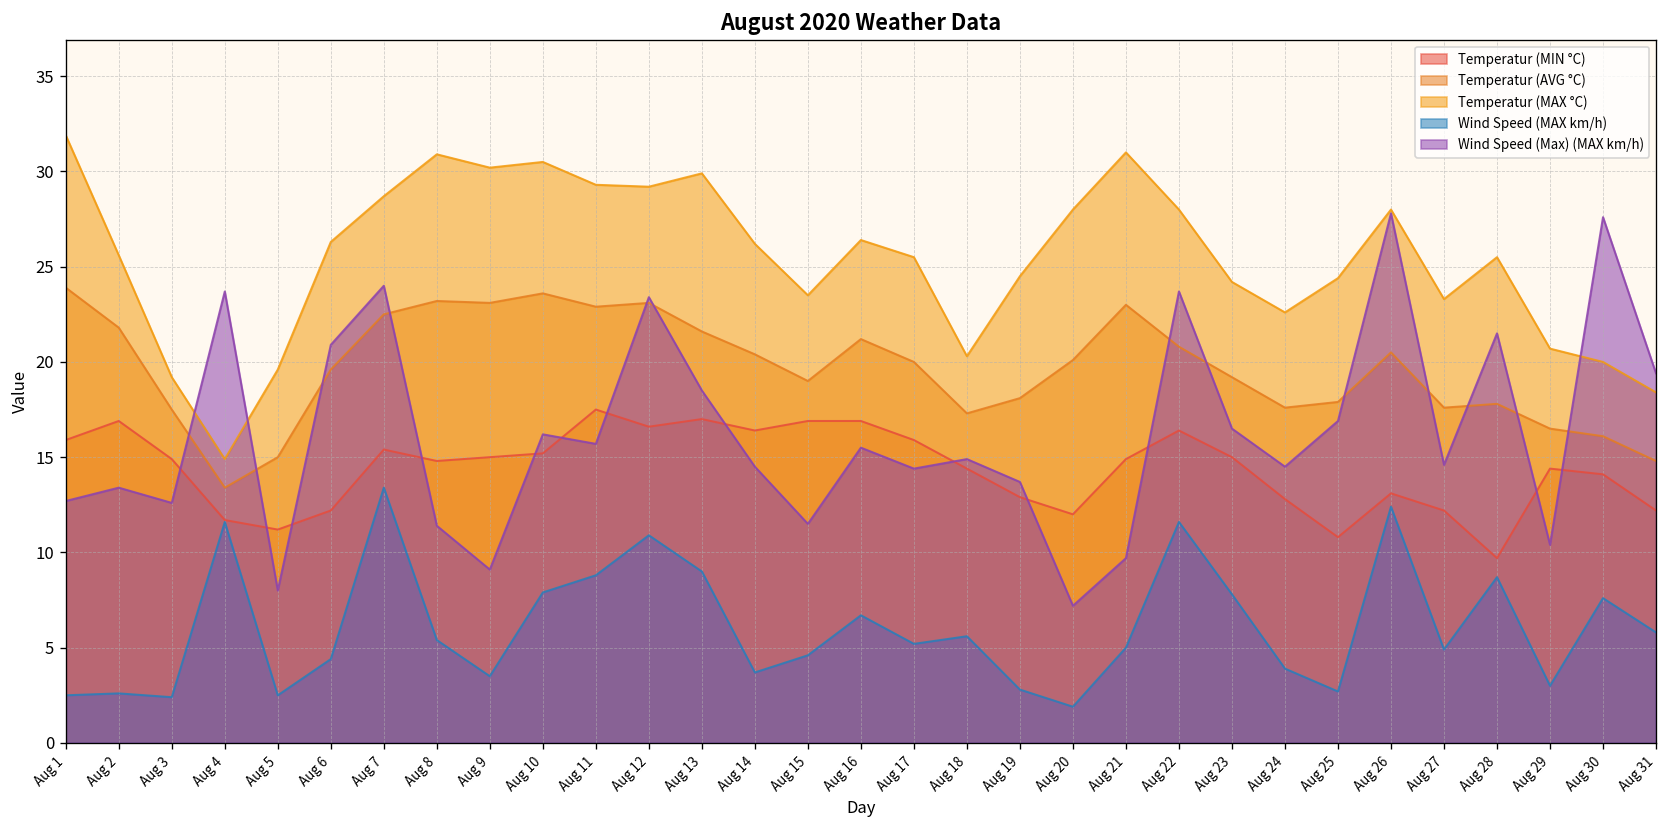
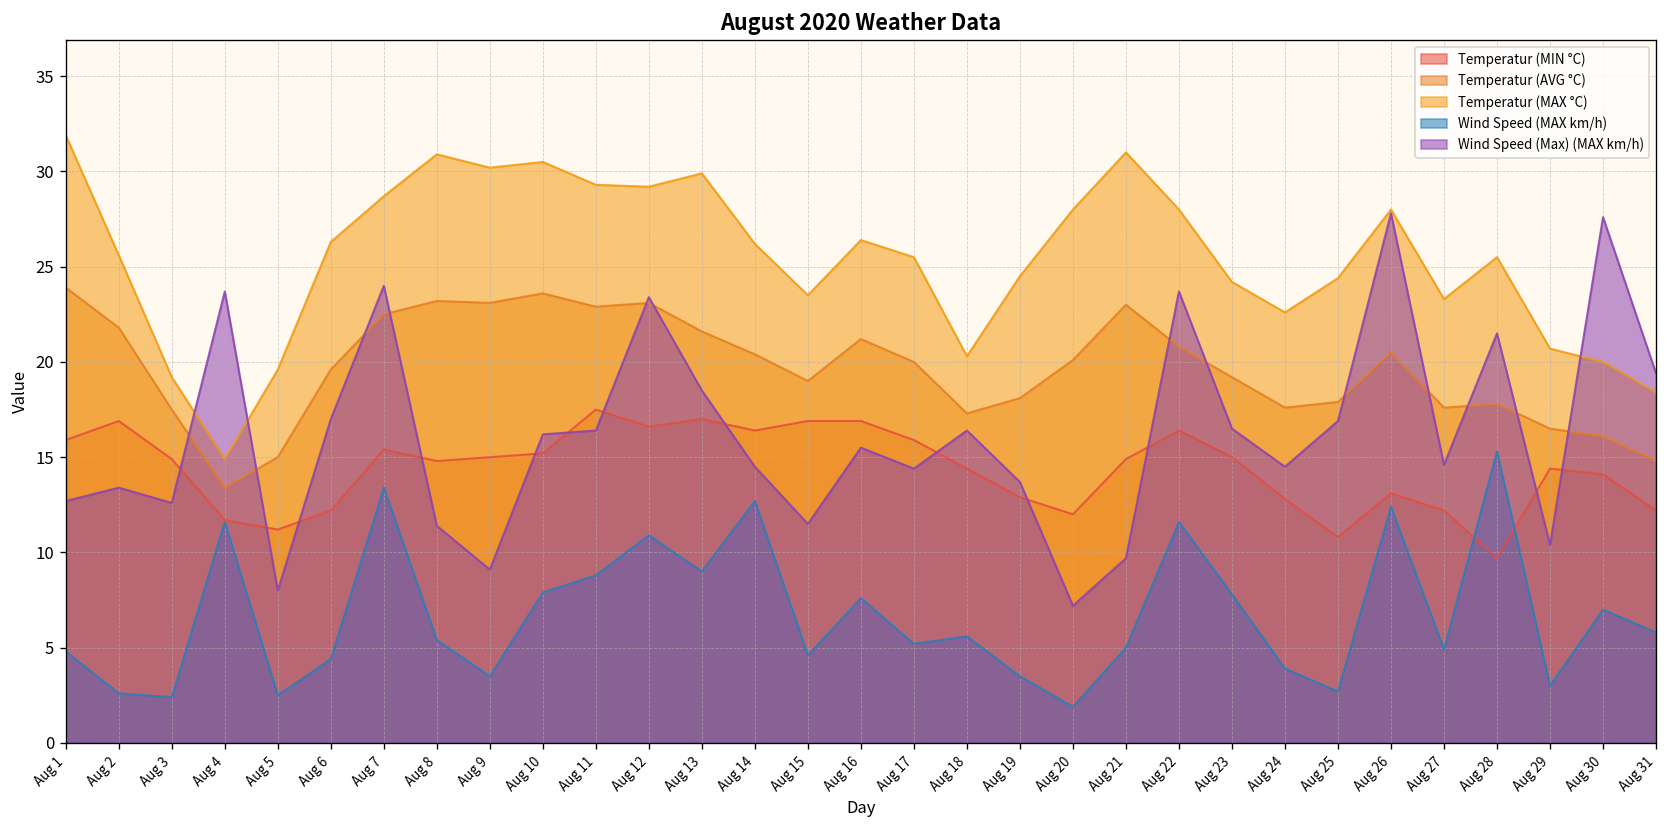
Wind Speed (MAX km/h), Aug 1: 2.5 -> 4.8
Wind Speed (Max) (MAX km/h), Aug 6: 20.9 -> 17.0
Wind Speed (Max) (MAX km/h), Aug 11: 15.7 -> 16.4
Wind Speed (MAX km/h), Aug 14: 3.7 -> 12.7
Wind Speed (MAX km/h), Aug 16: 6.7 -> 7.6
Wind Speed (Max) (MAX km/h), Aug 18: 14.9 -> 16.4
Wind Speed (MAX km/h), Aug 19: 2.8 -> 3.5
Wind Speed (MAX km/h), Aug 28: 8.7 -> 15.3
Wind Speed (MAX km/h), Aug 30: 7.6 -> 7.0
